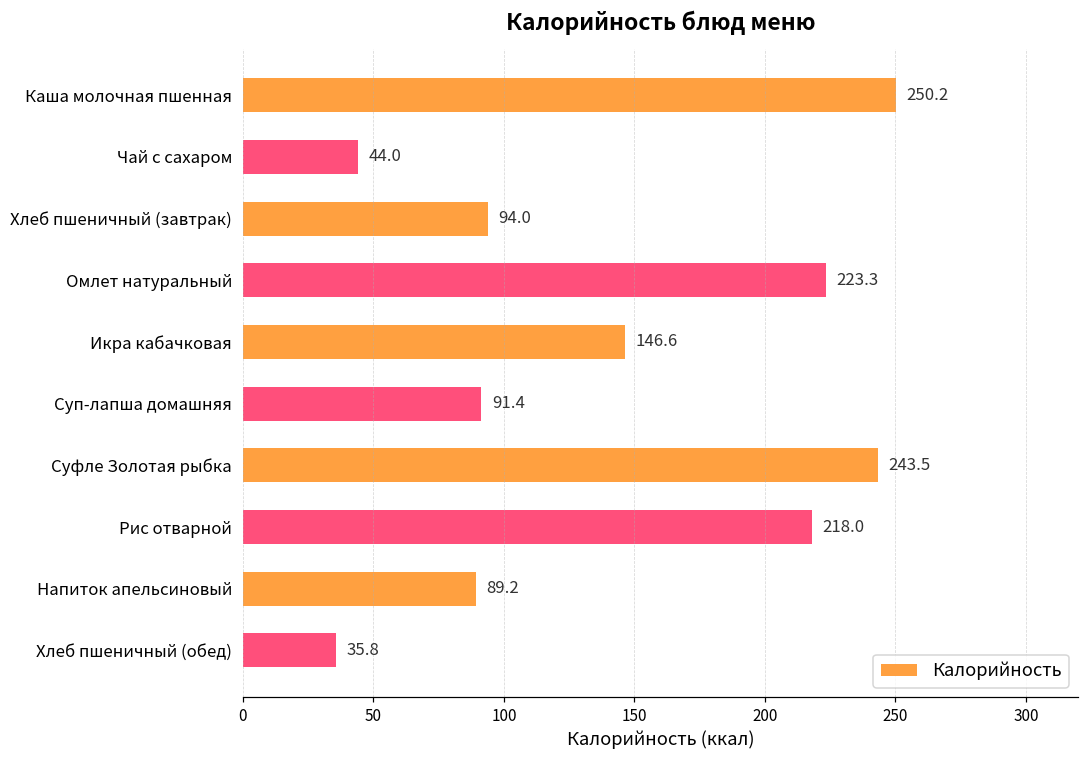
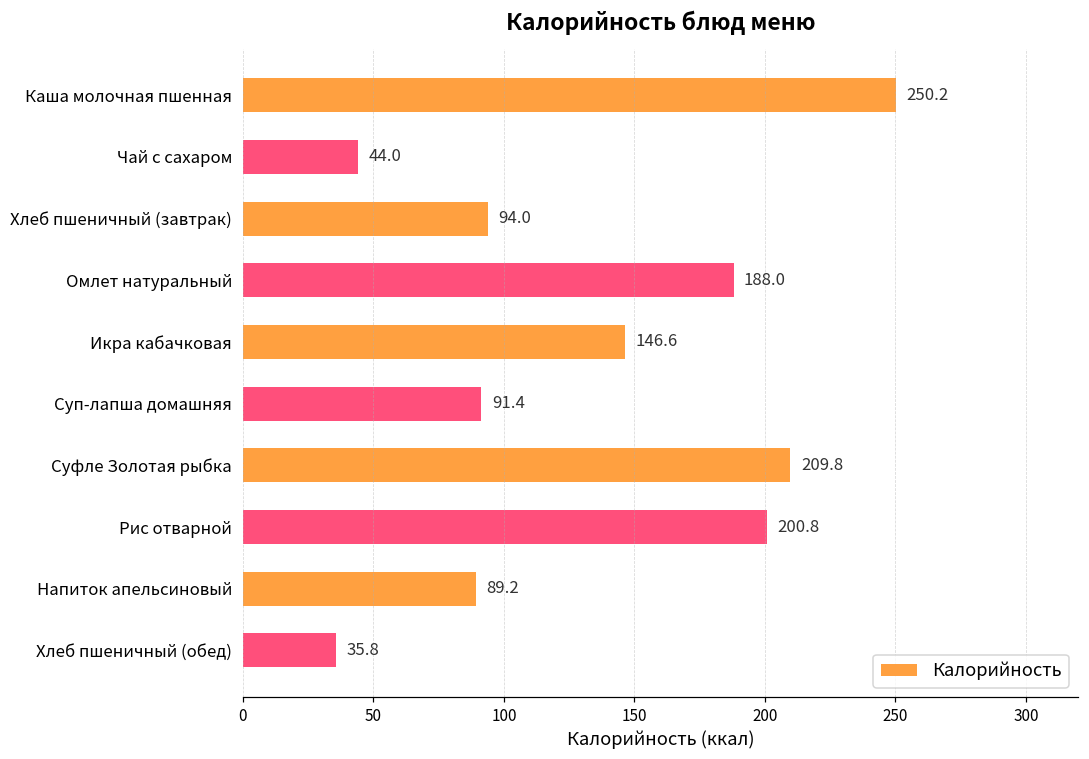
Омлет натуральный: 223.3 -> 188.0
Суфле Золотая рыбка: 243.5 -> 209.8
Рис отварной: 218.0 -> 200.8
